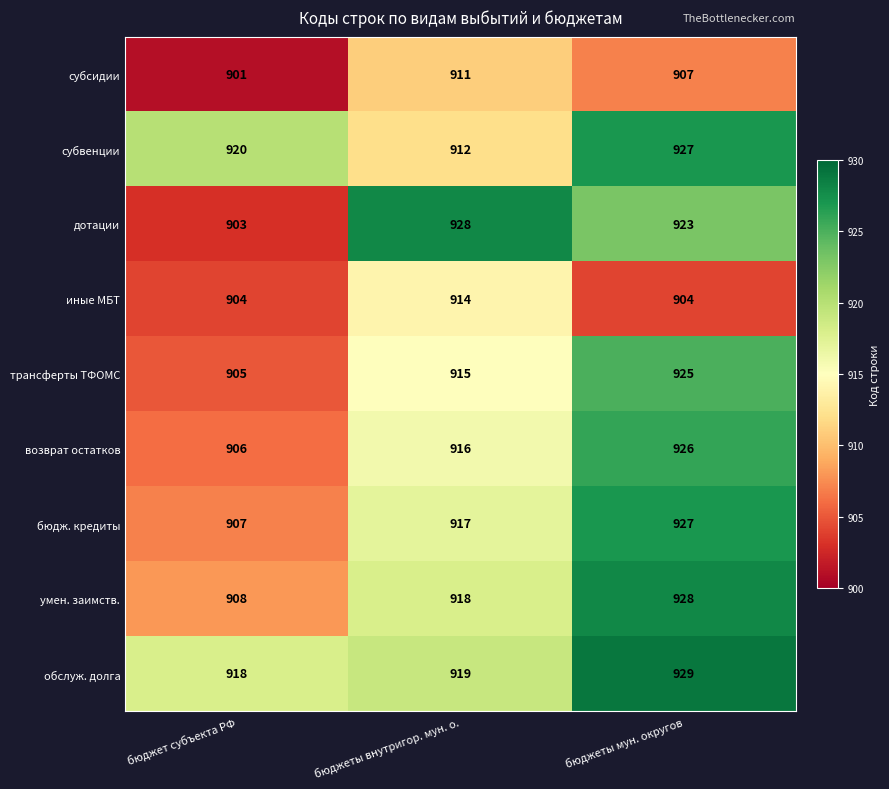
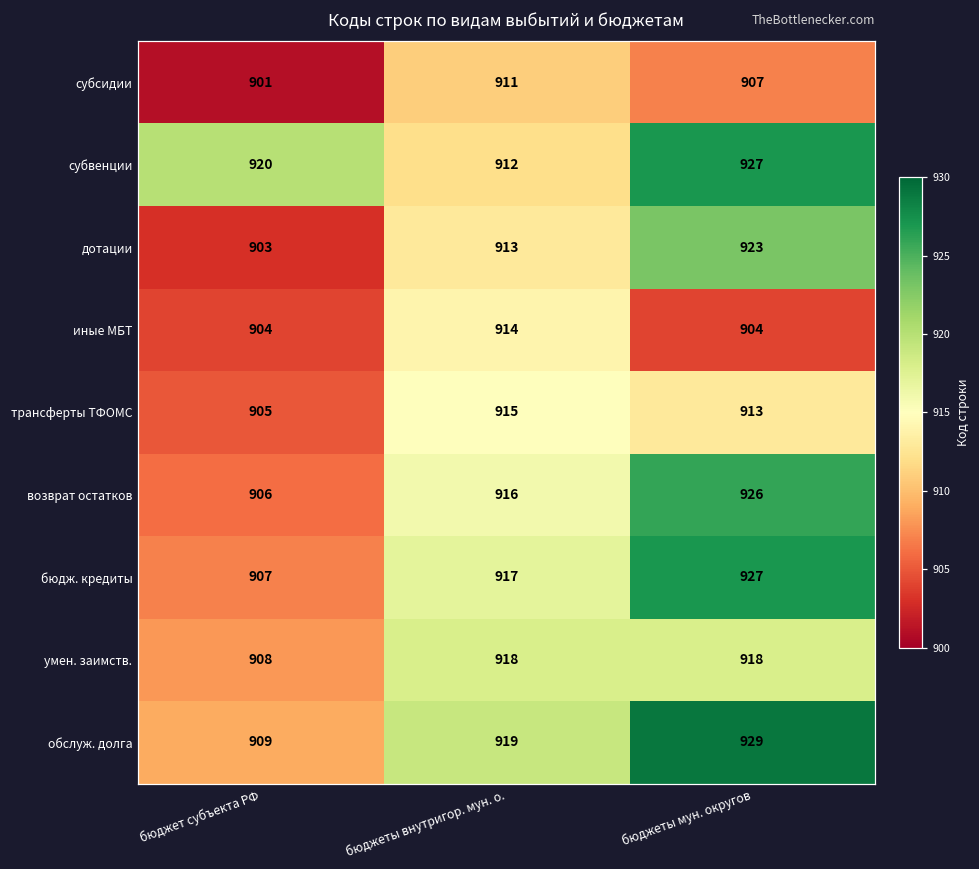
дотации, бюджеты внутригор. мун. о.: 928 -> 913
трансферты ТФОМС, бюджеты мун. округов: 925 -> 913
умен. заимств., бюджеты мун. округов: 928 -> 918
обслуж. долга, бюджет субъекта РФ: 918 -> 909
